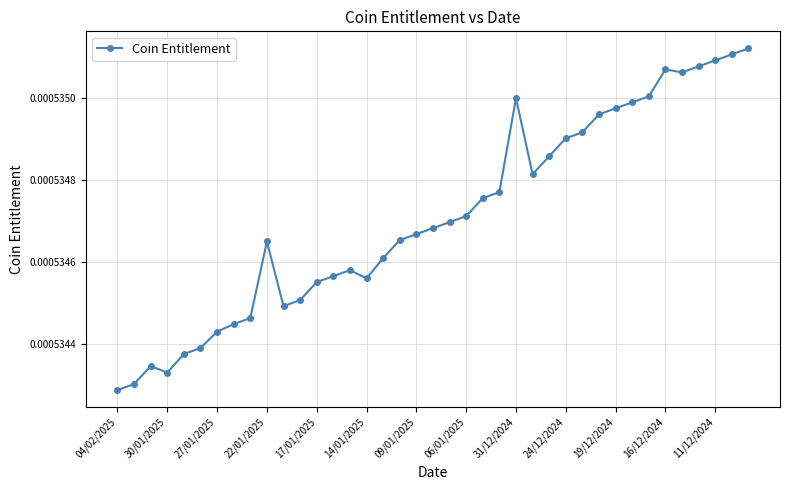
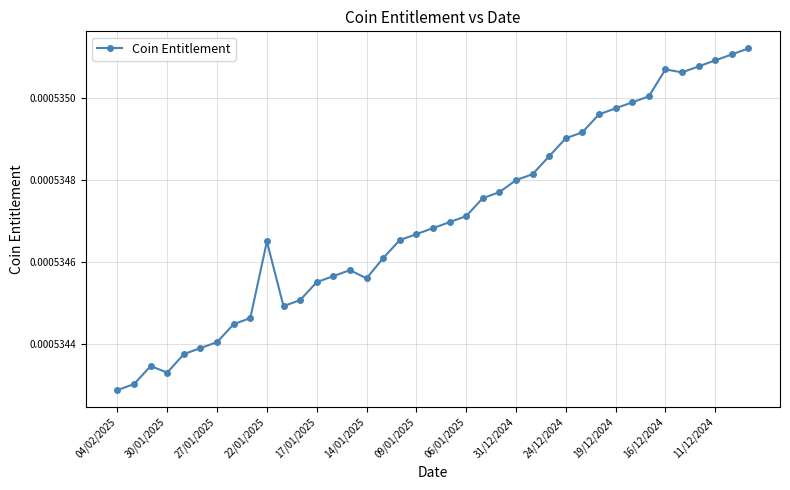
27/01/2025: 0.00053443 -> 0.00053440
31/12/2024: 0.00053500 -> 0.00053480
